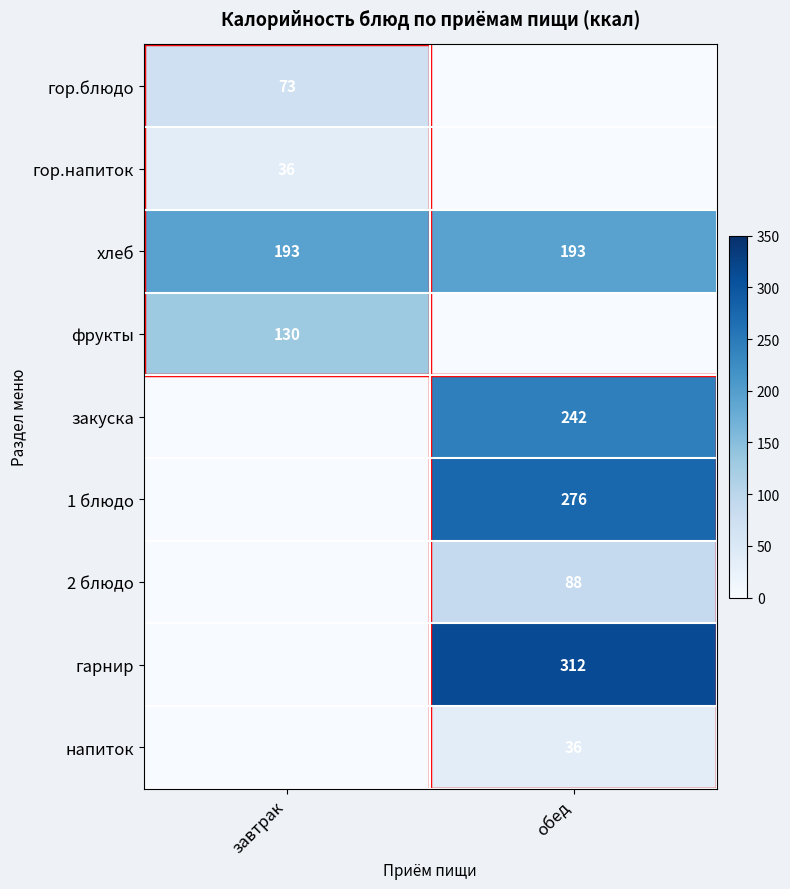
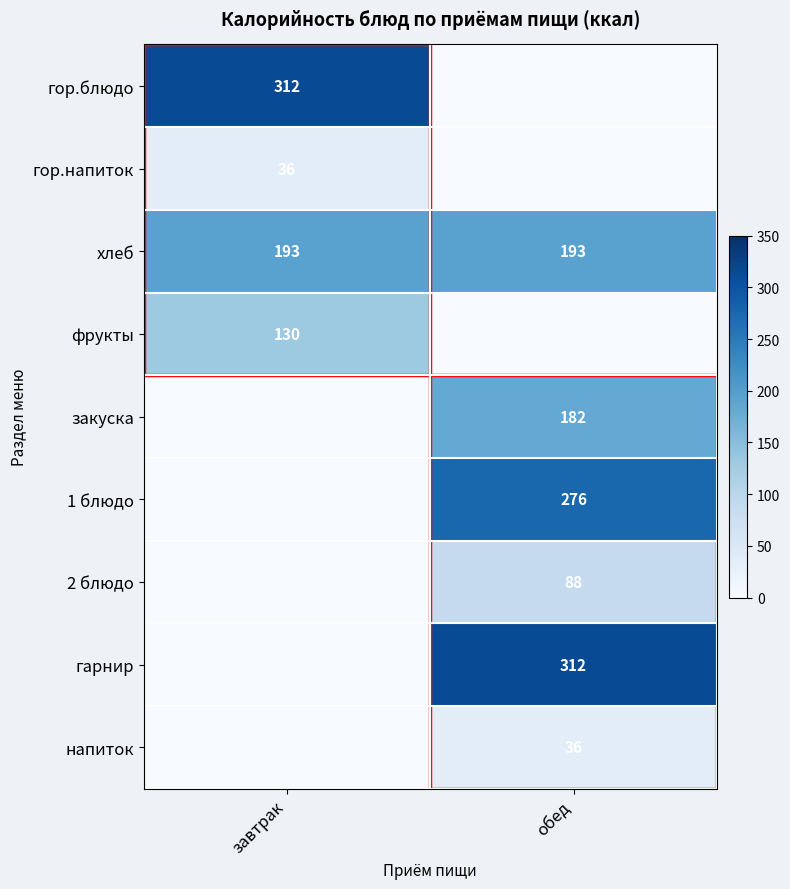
гор.блюдо, завтрак: 73 -> 312
закуска, обед: 242 -> 182
